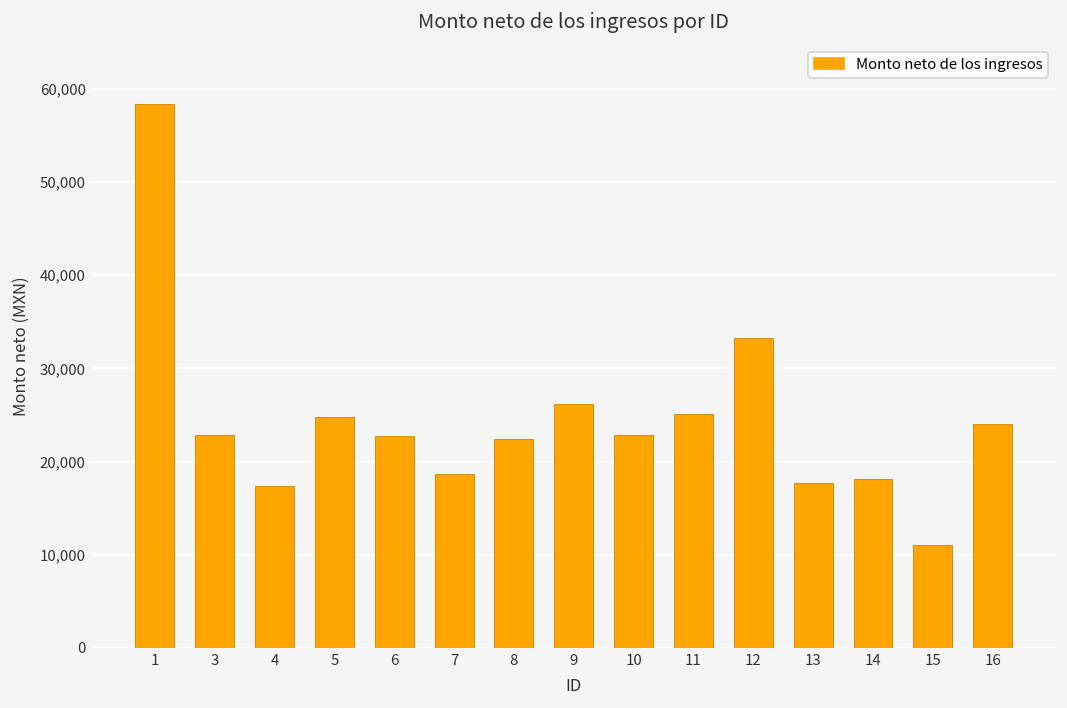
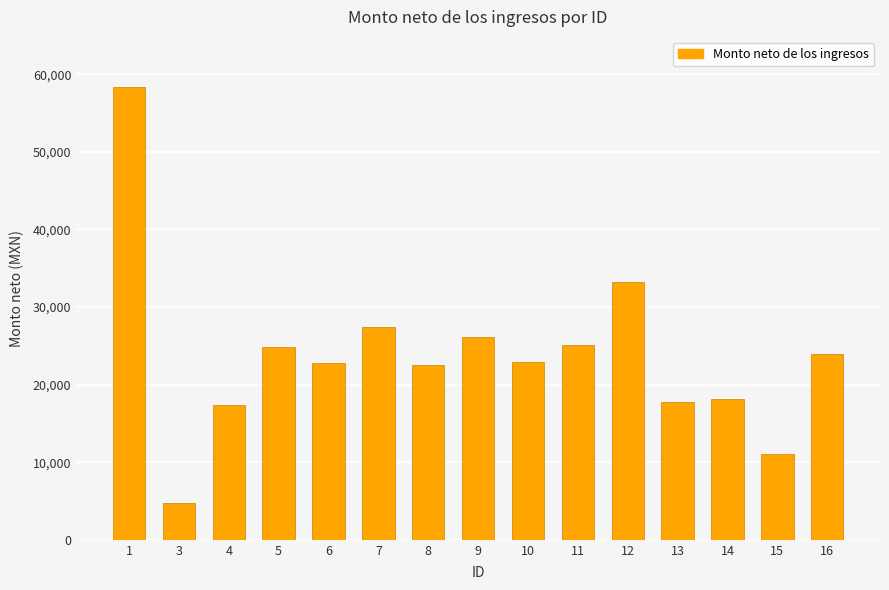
3: 23,000 -> 5,000
7: 19,000 -> 27,000
